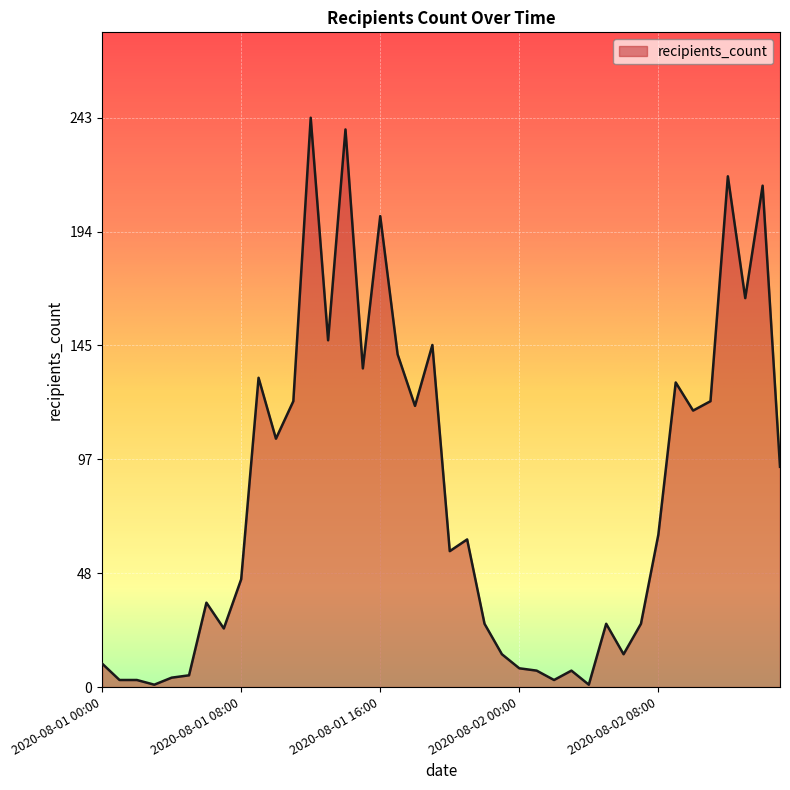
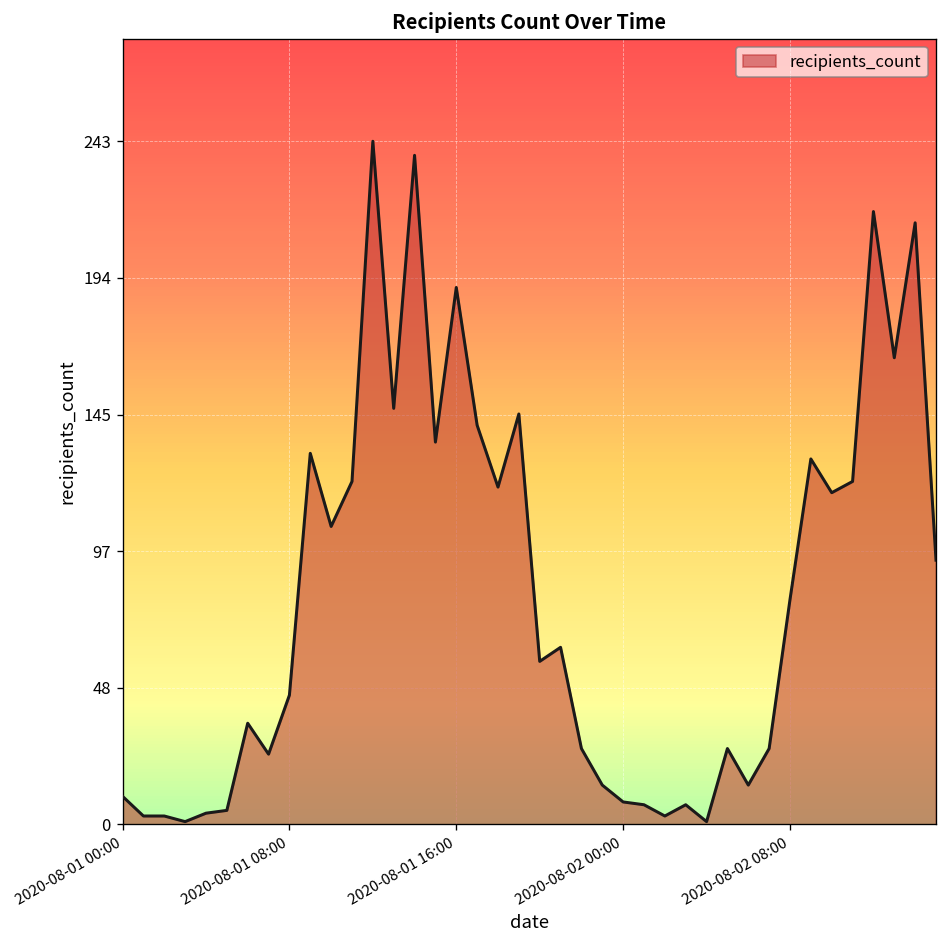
2020-08-01 16:00: 201 -> 191
2020-08-02 08:00: 65 -> 80
